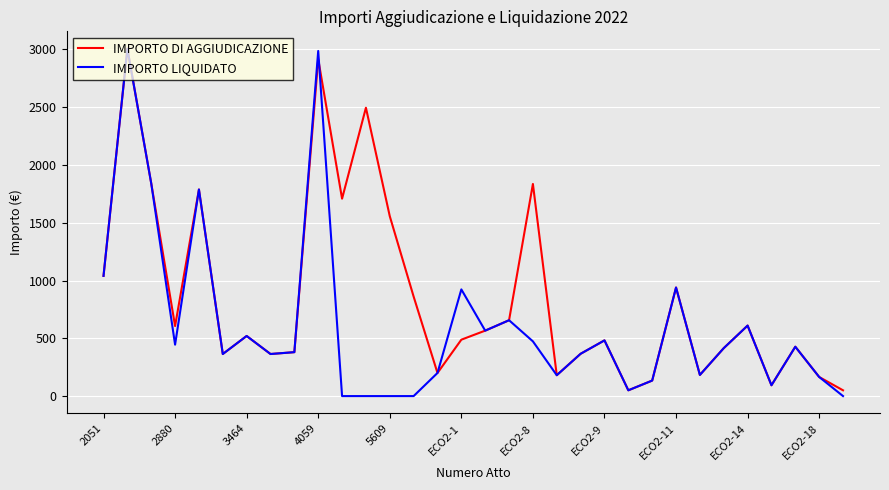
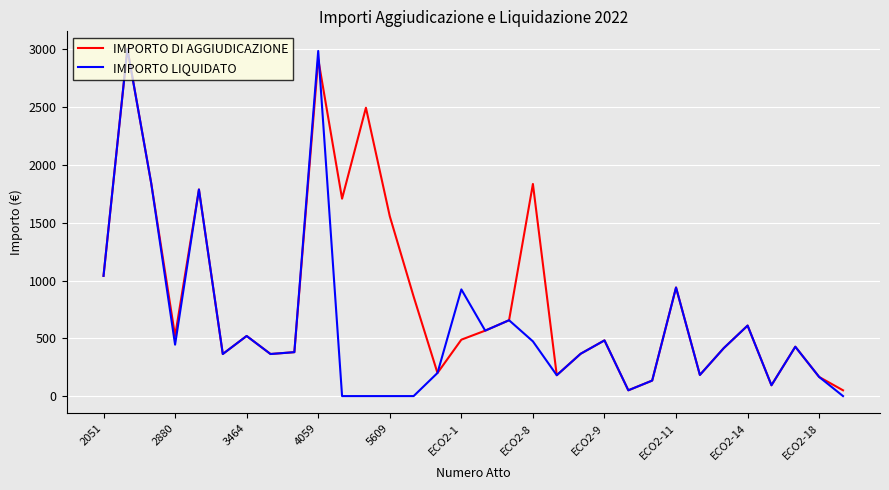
IMPORTO DI AGGIUDICAZIONE, 2880: 610 -> 520
